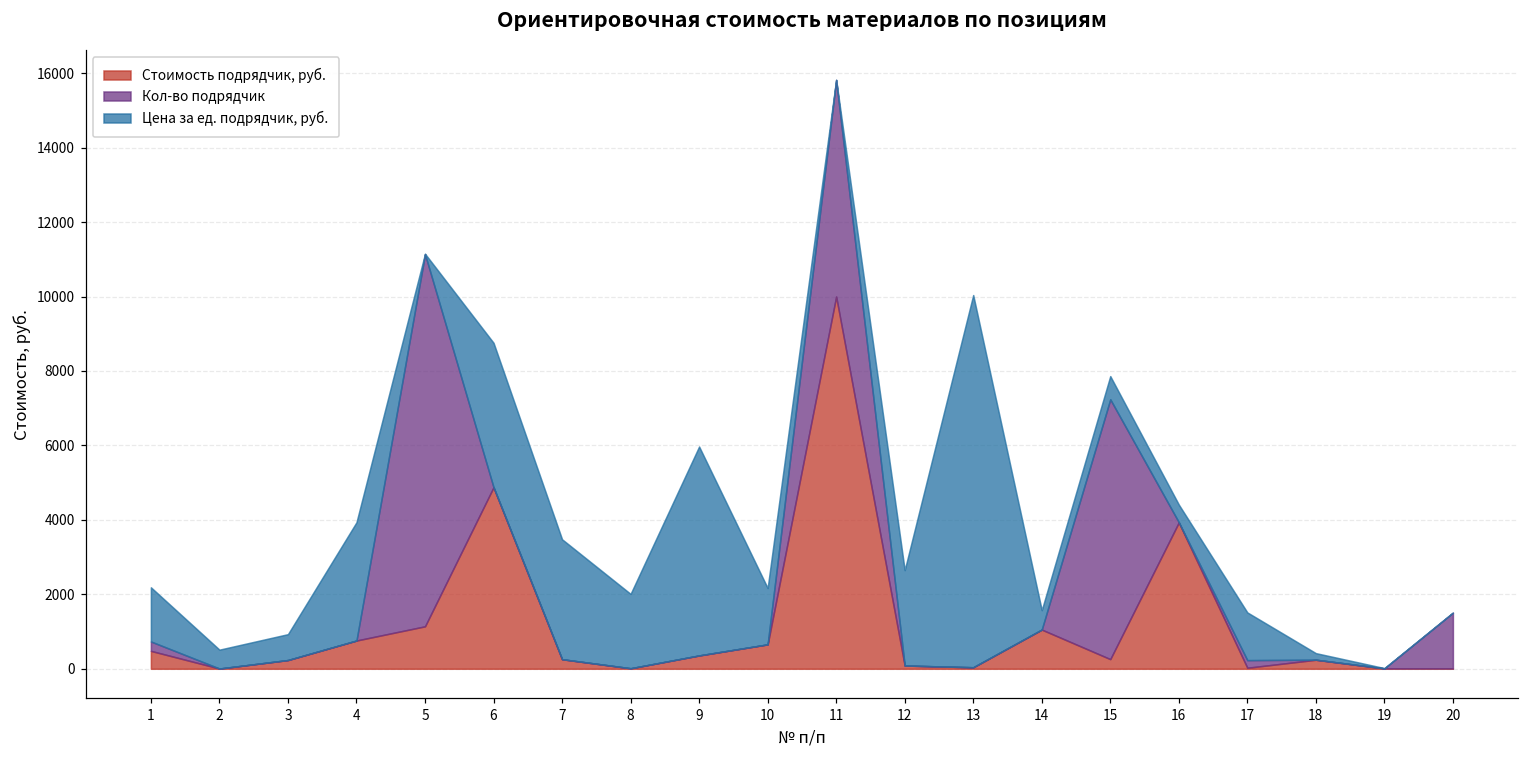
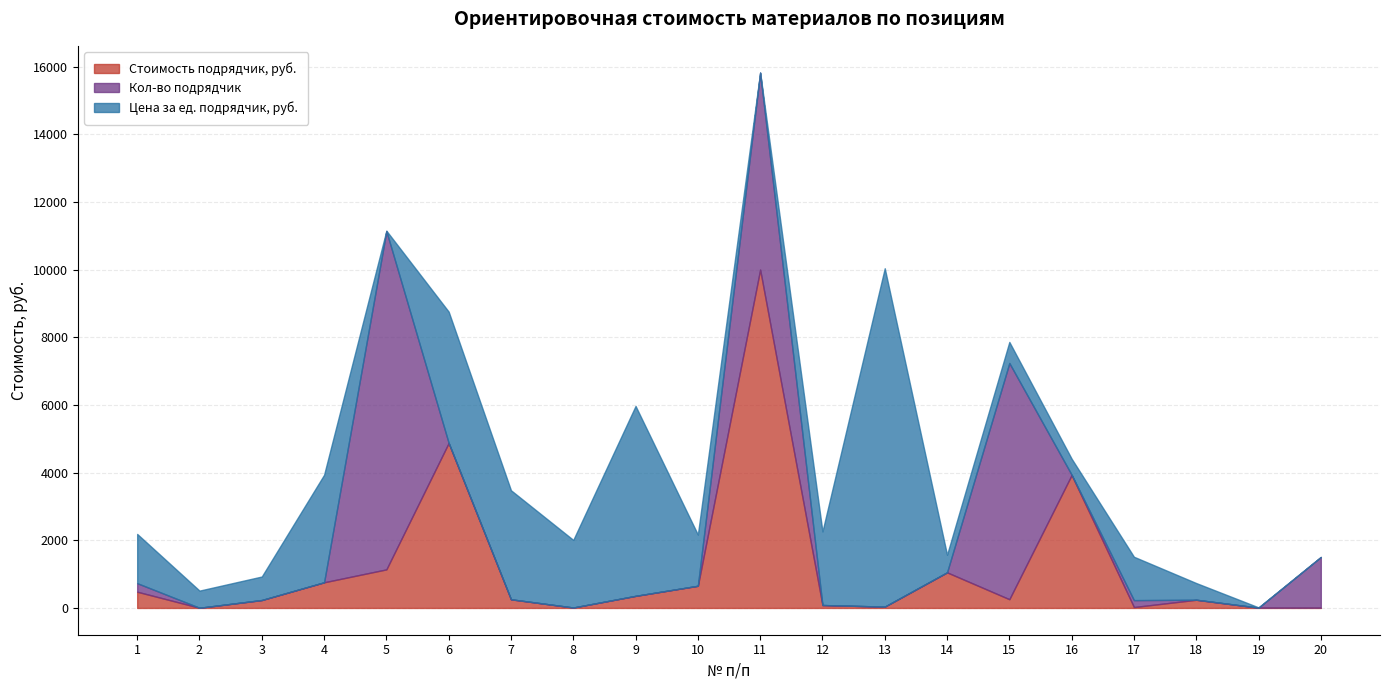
Цена за ед. подрядчик, руб., 12: 2600 -> 2200
Цена за ед. подрядчик, руб., 18: 200 -> 500
